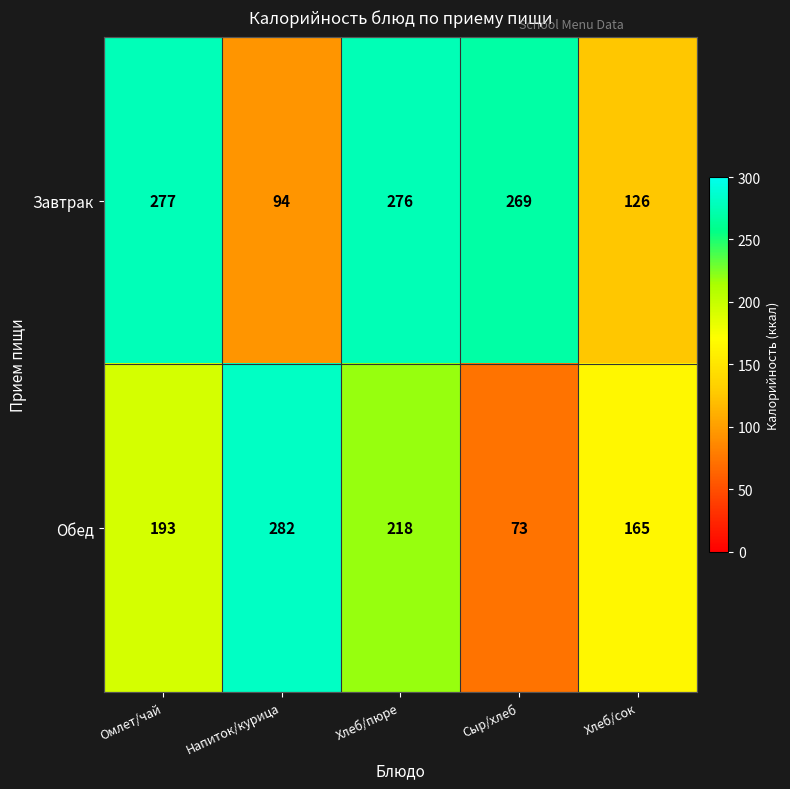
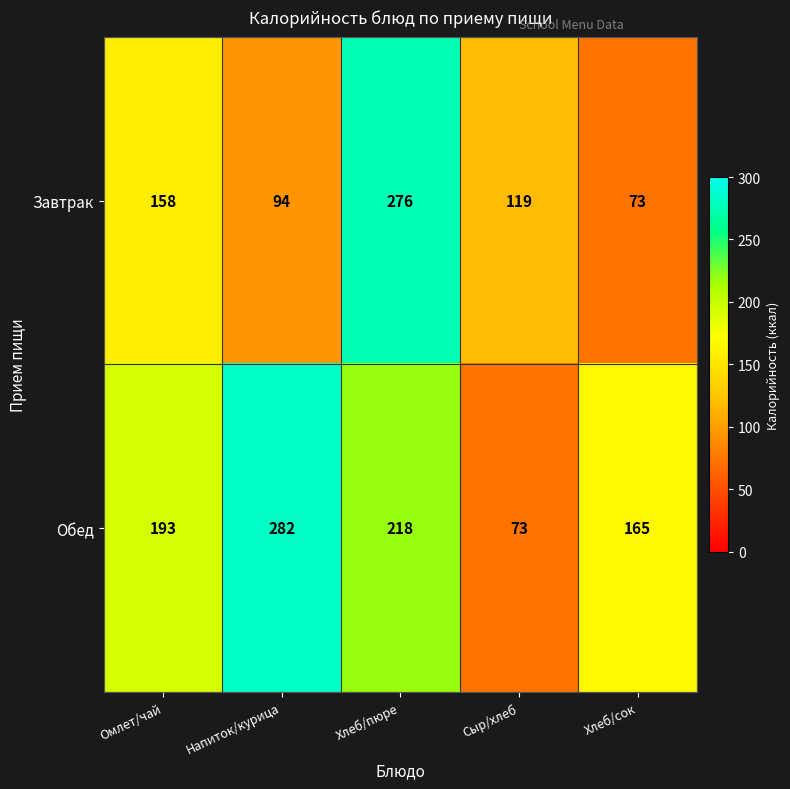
Завтрак, Омлет/чай: 277 -> 158
Завтрак, Сыр/хлеб: 269 -> 119
Завтрак, Хлеб/сок: 126 -> 73
